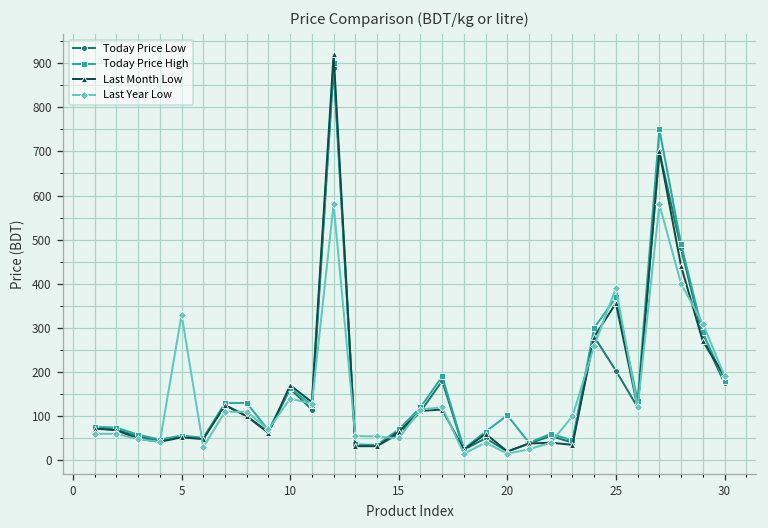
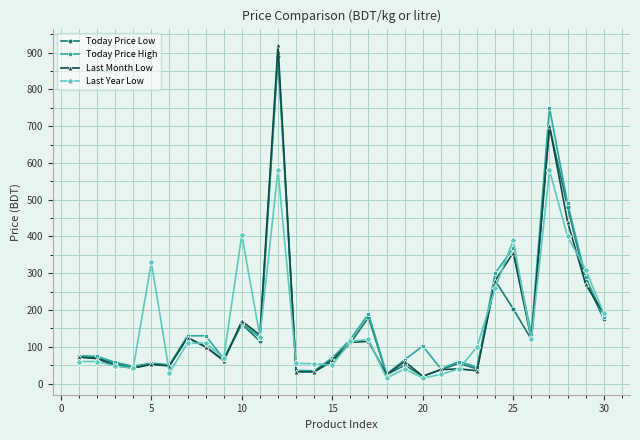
Last Year Low, 10: 140 -> 400
